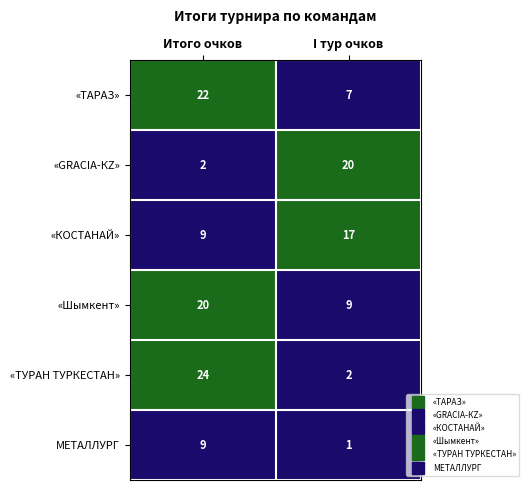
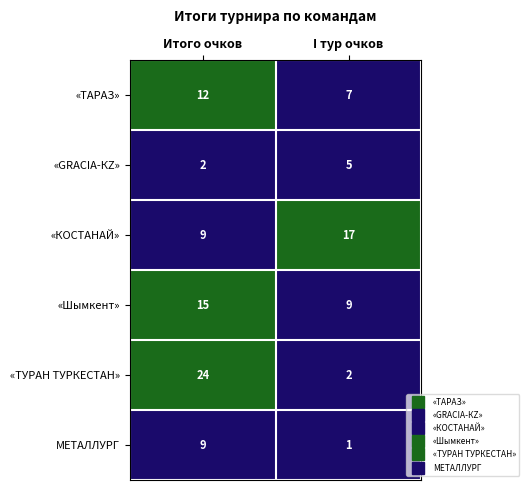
«ТАРАЗ», Итого очков: 22 -> 12
«GRACIA-КZ», I тур очков: 20 -> 5
«Шымкент», Итого очков: 20 -> 15
